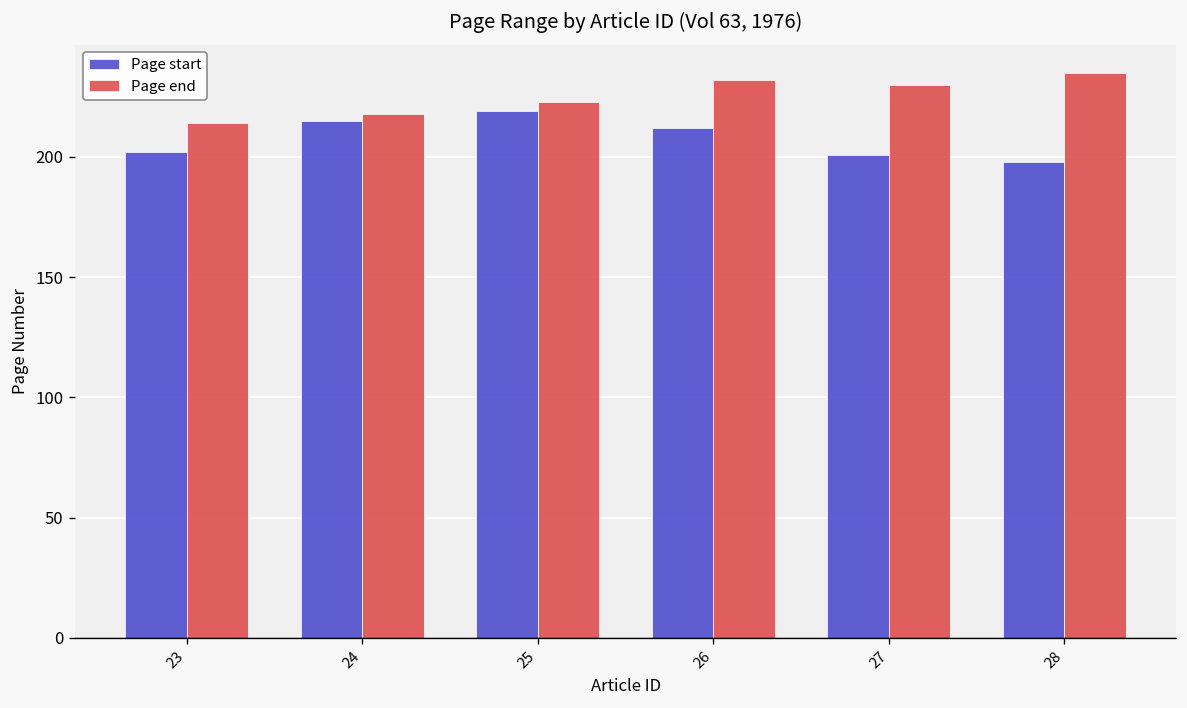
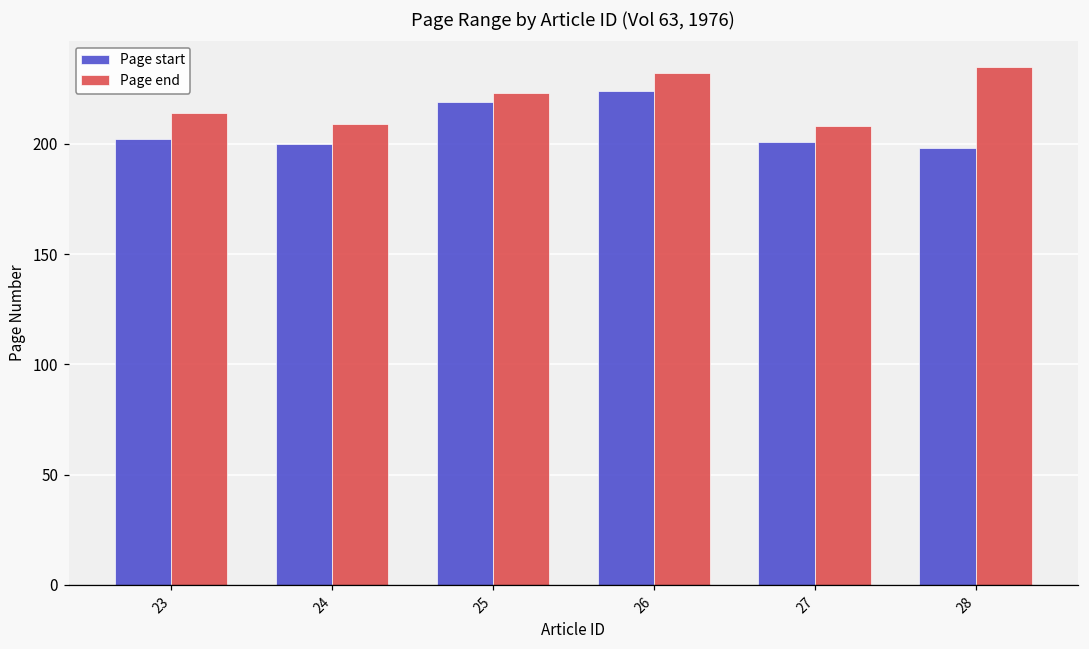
Page start, 24: 215 -> 200
Page end, 24: 218 -> 209
Page start, 26: 212 -> 224
Page end, 27: 230 -> 208
